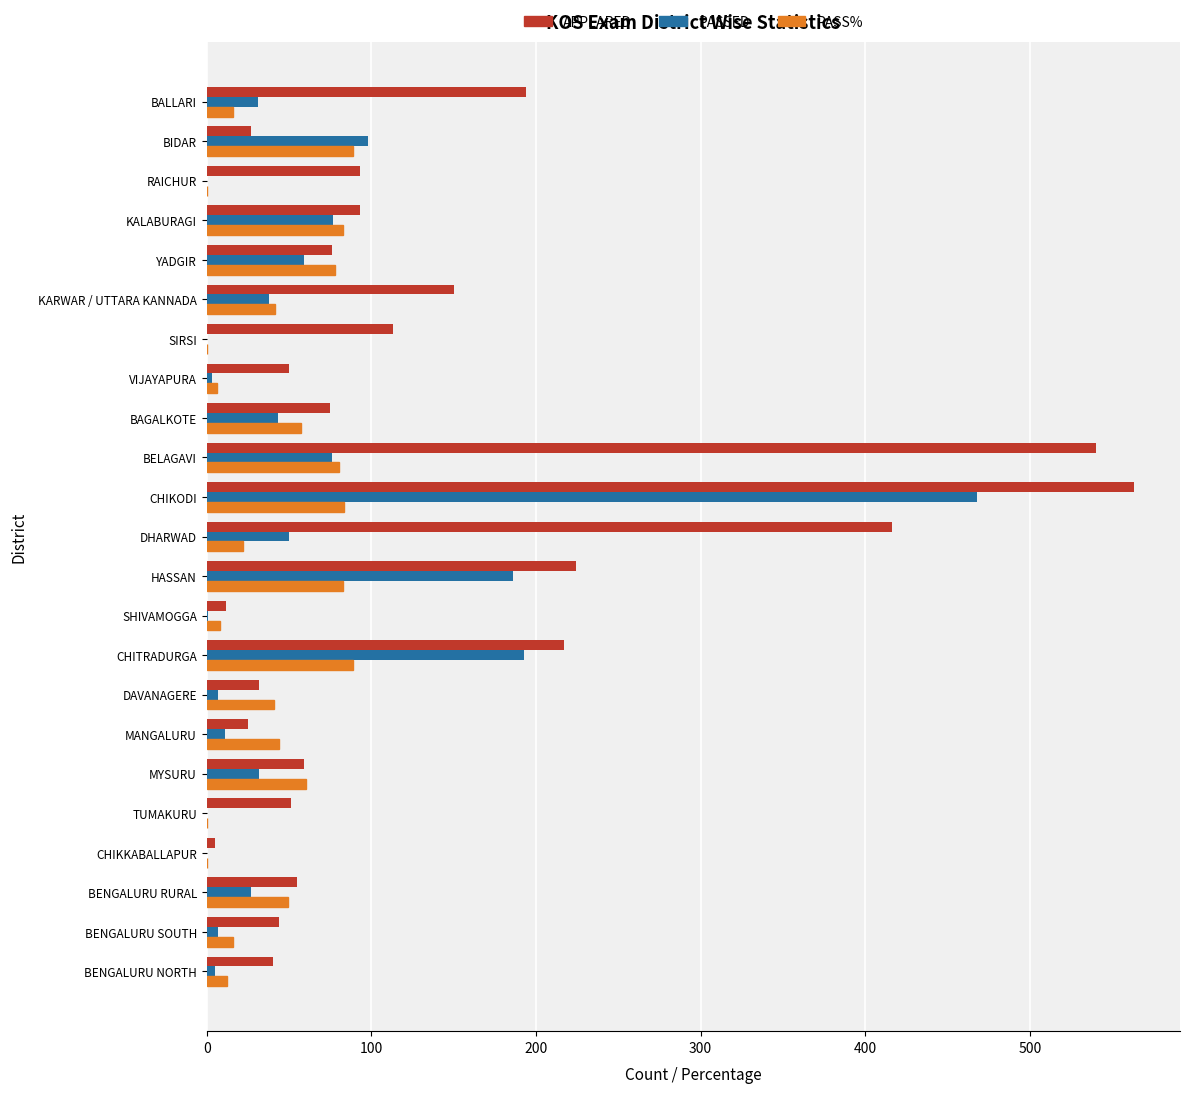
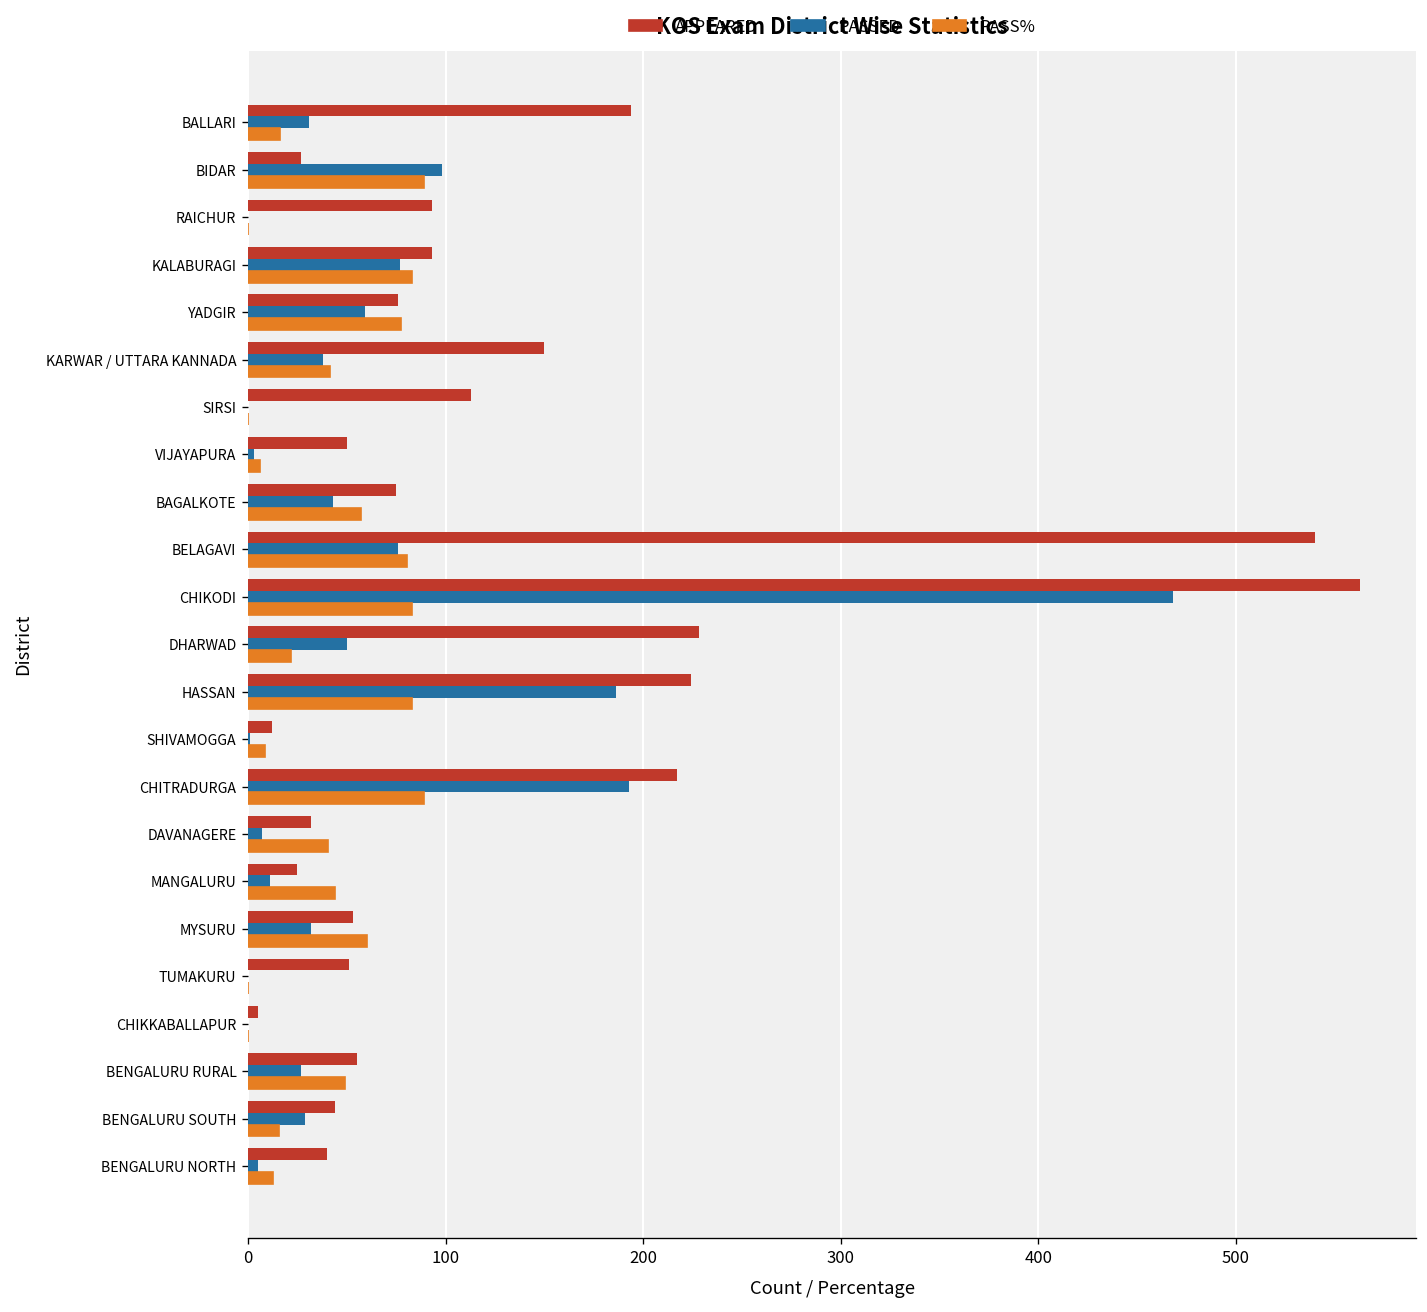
APPEARED, DHARWAD: 416 -> 228
APPEARED, MYSURU: 59 -> 53
PASSED, BENGALURU SOUTH: 7 -> 29
